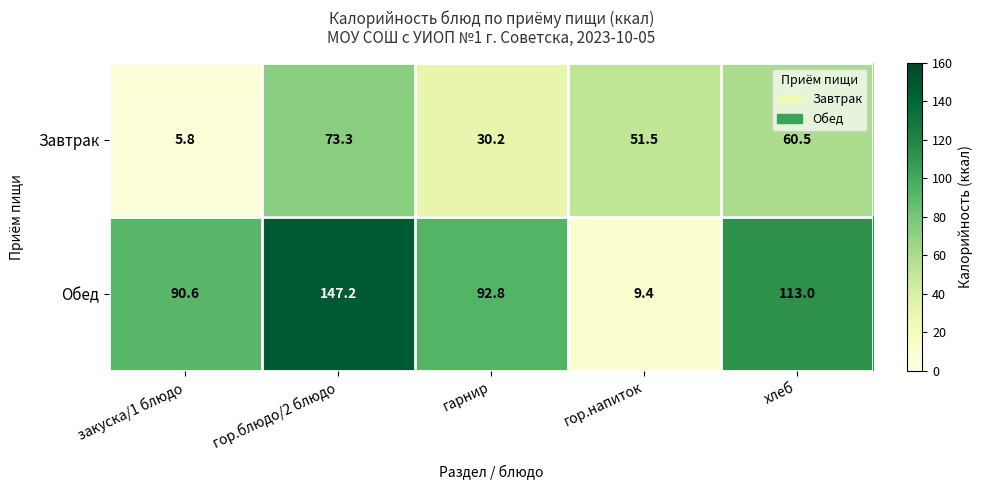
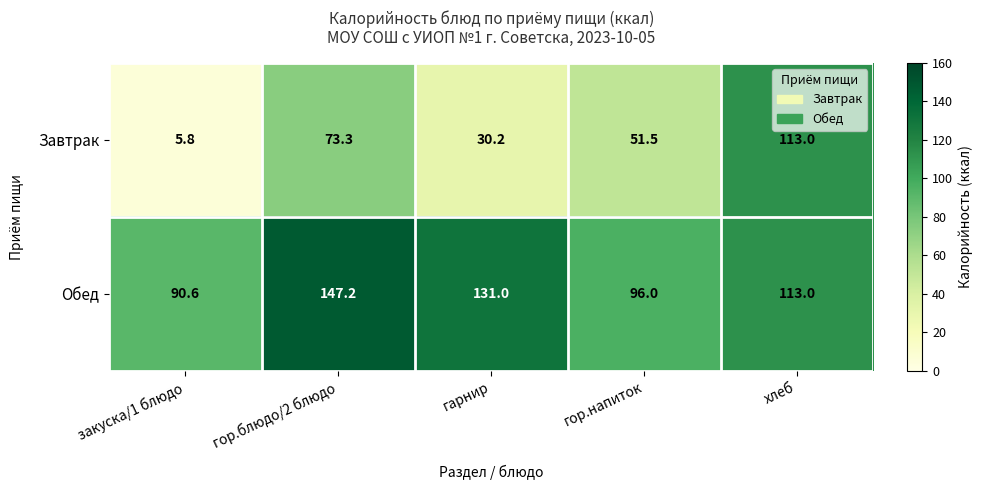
Завтрак, хлеб: 60.5 -> 113.0
Обед, гарнир: 92.8 -> 131.0
Обед, гор.напиток: 9.4 -> 96.0
